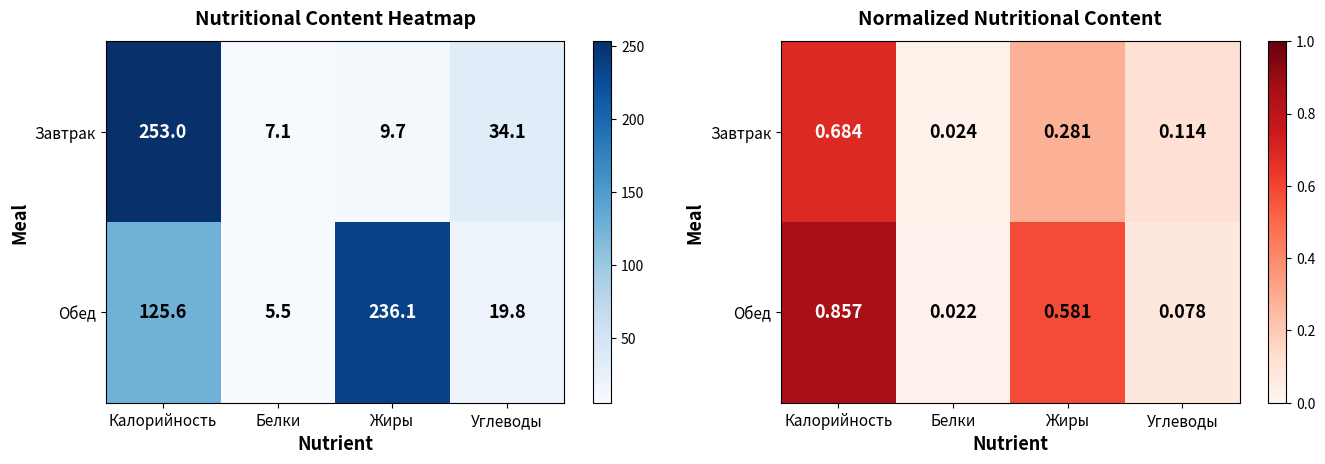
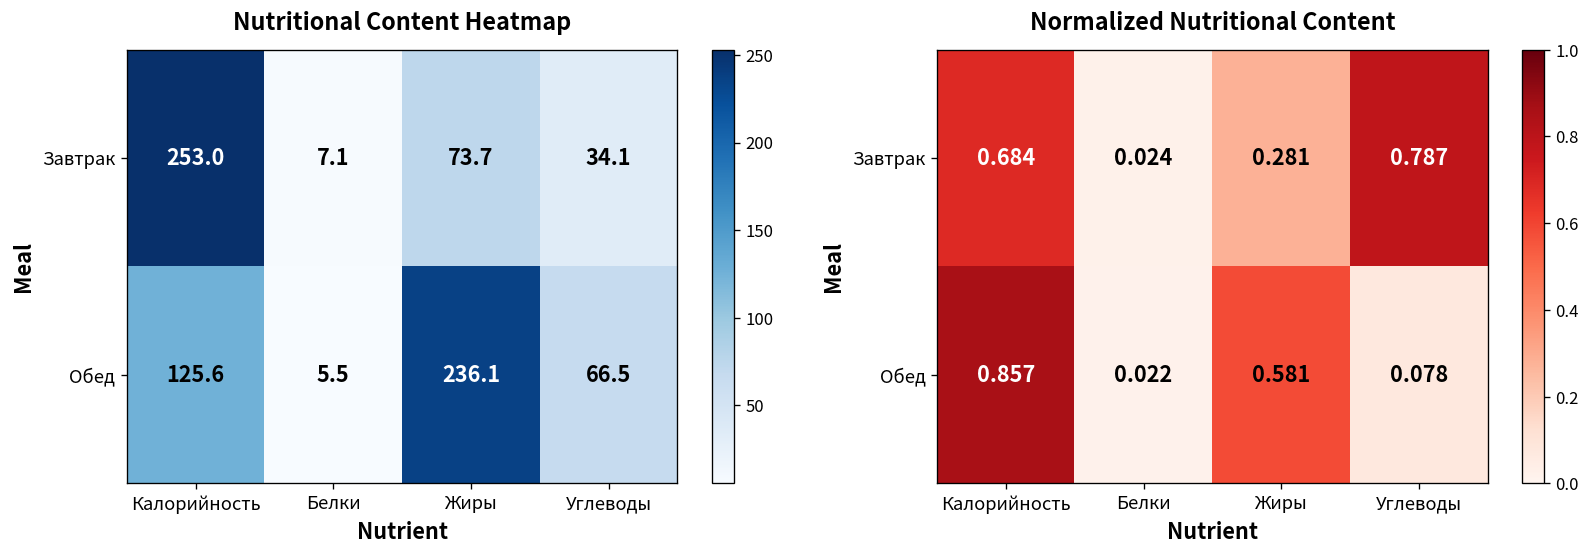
Nutritional Content Heatmap, Завтрак, Жиры: 9.7 -> 73.7
Nutritional Content Heatmap, Обед, Углеводы: 19.8 -> 66.5
Normalized Nutritional Content, Завтрак, Углеводы: 0.114 -> 0.787
